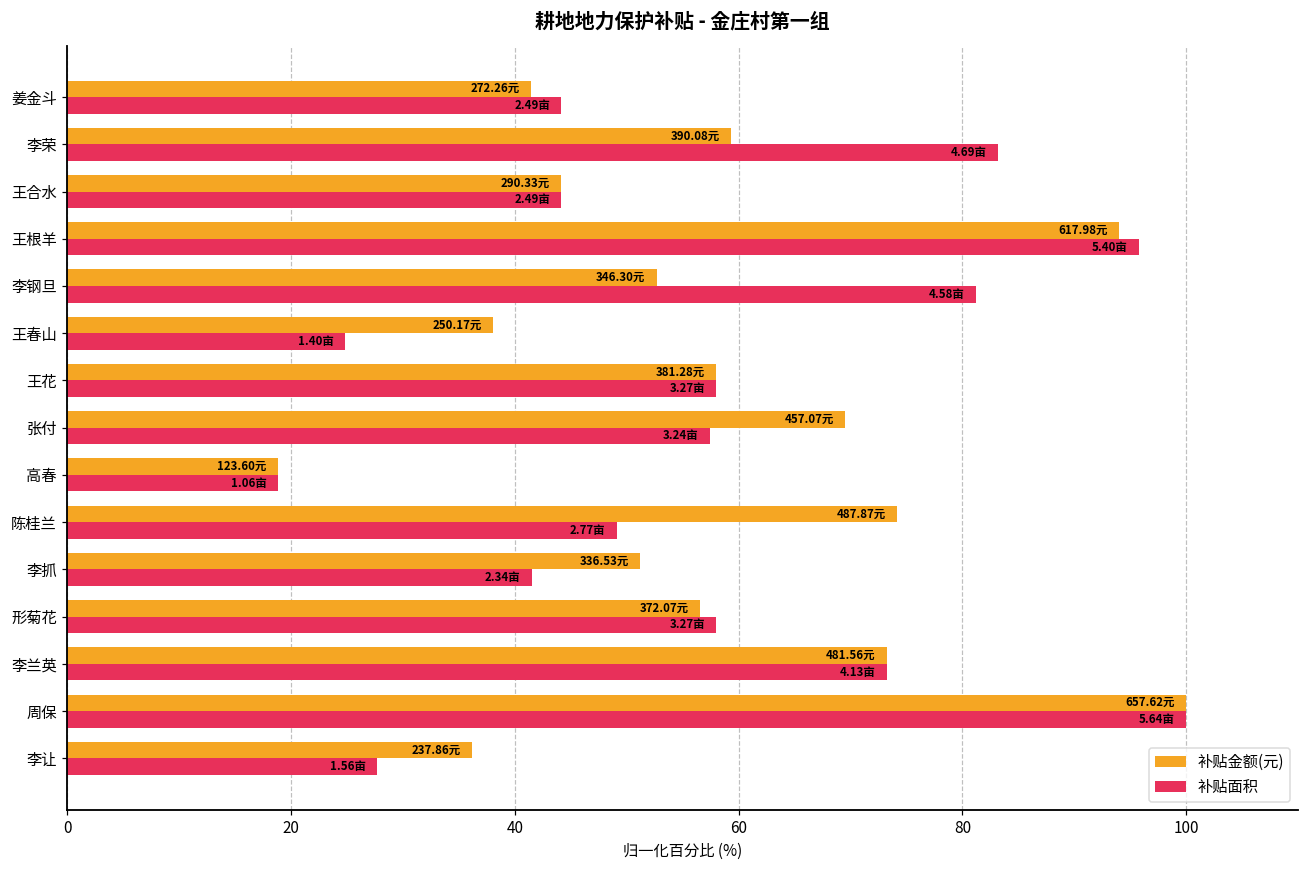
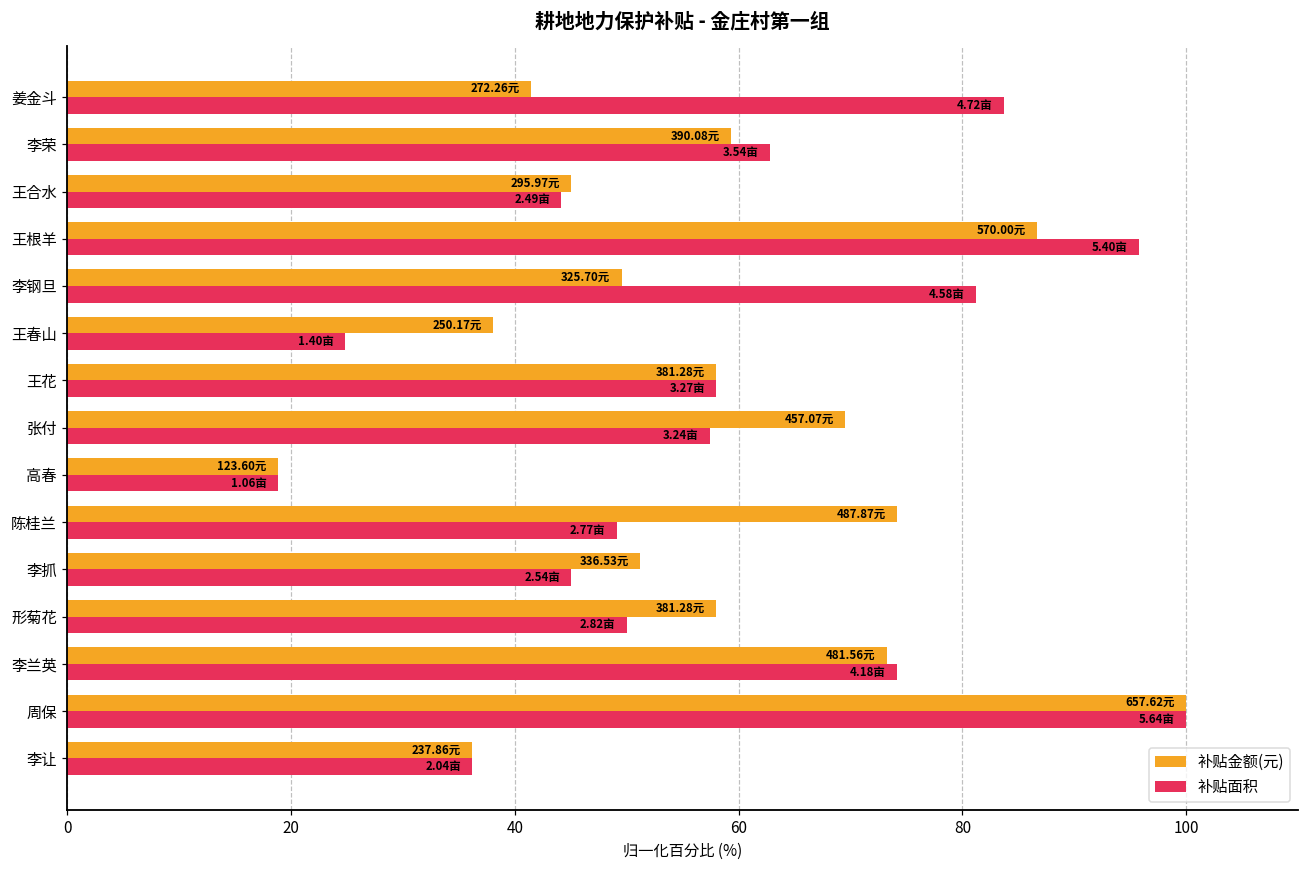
补贴面积, 姜金斗: 2.49亩 -> 4.72亩
补贴面积, 李荣: 4.69亩 -> 3.54亩
补贴金额(元), 王合水: 290.33元 -> 295.97元
补贴金额(元), 王根羊: 617.98元 -> 570.00元
补贴金额(元), 李钢旦: 346.30元 -> 325.70元
补贴面积, 李抓: 2.34亩 -> 2.54亩
补贴金额(元), 形菊花: 372.07元 -> 381.28元
补贴面积, 形菊花: 3.27亩 -> 2.82亩
补贴面积, 李兰英: 4.13亩 -> 4.18亩
补贴面积, 李让: 1.56亩 -> 2.04亩
